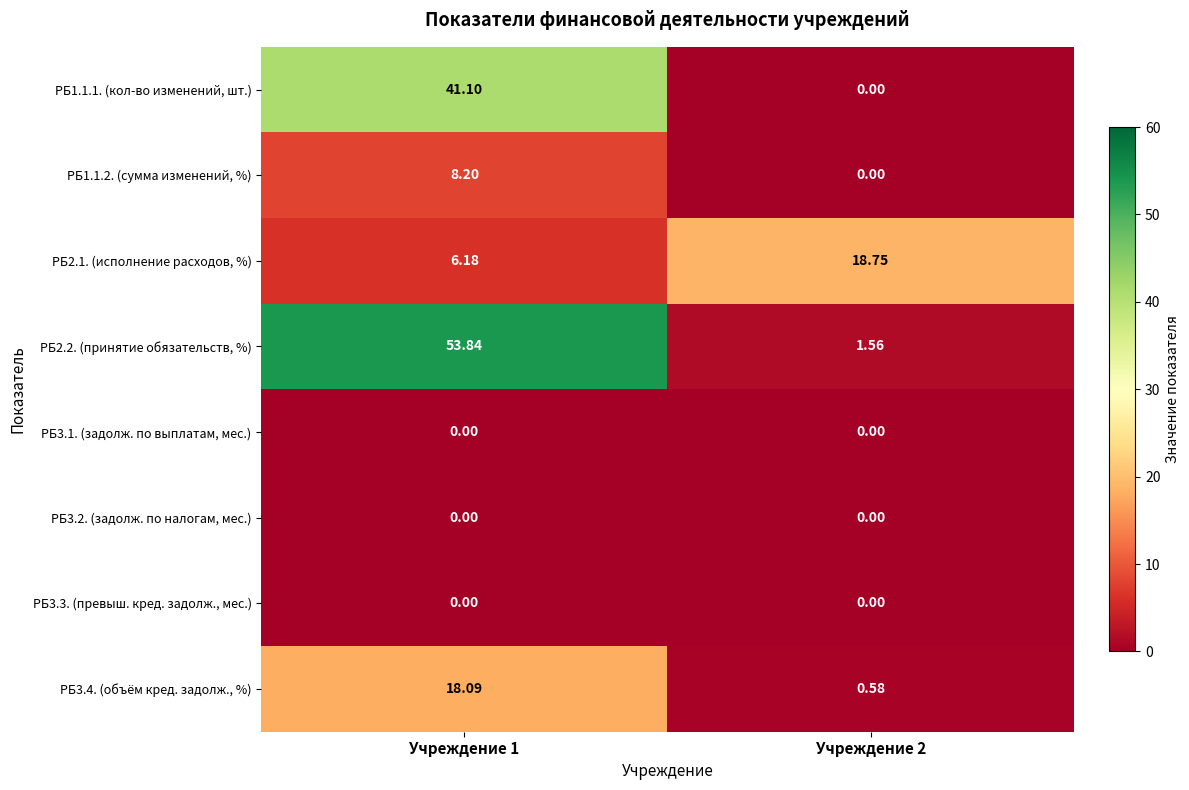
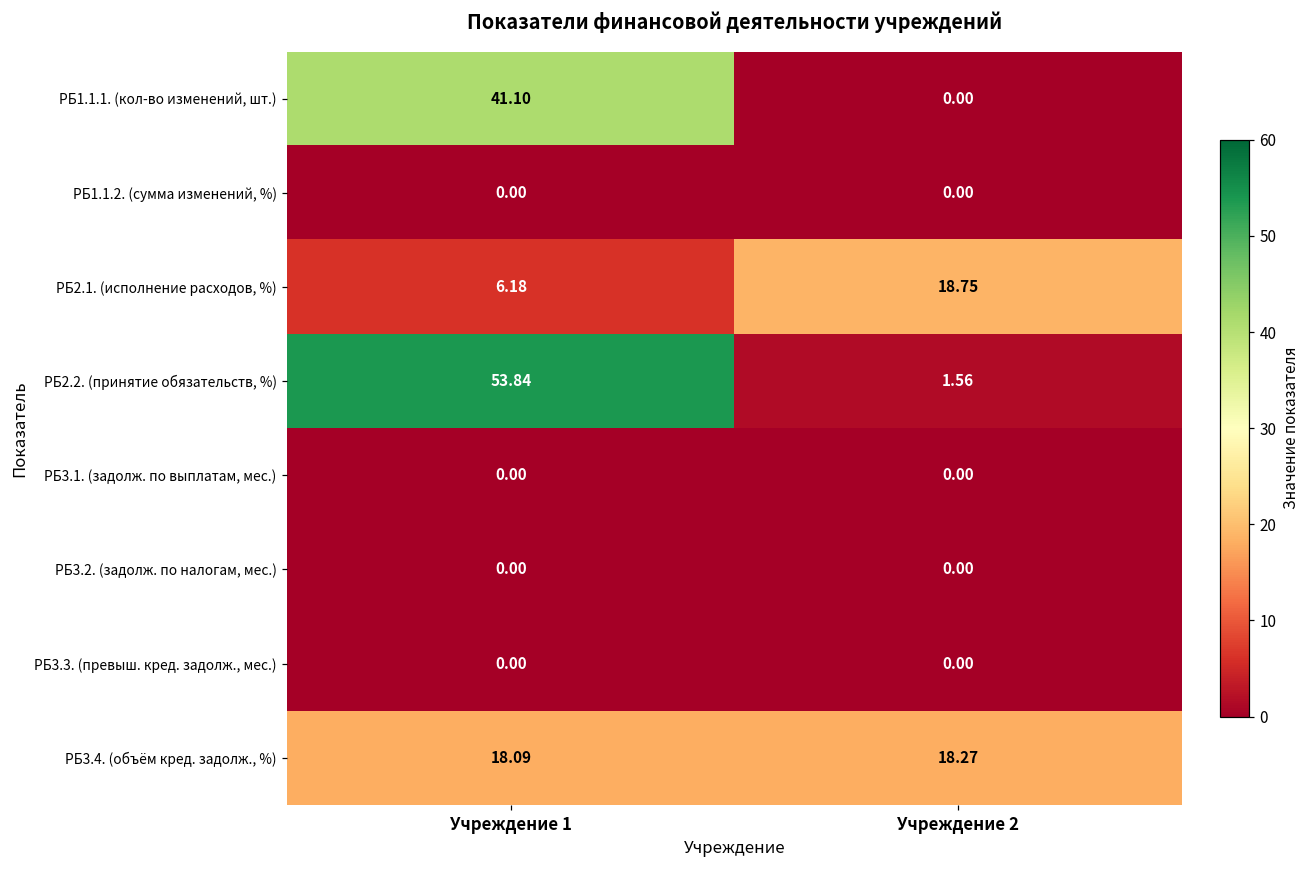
РБ1.1.2. (сумма изменений, %), Учреждение 1: 8.20 -> 0.00
РБ3.4. (объём кред. задолж., %), Учреждение 2: 0.58 -> 18.27
